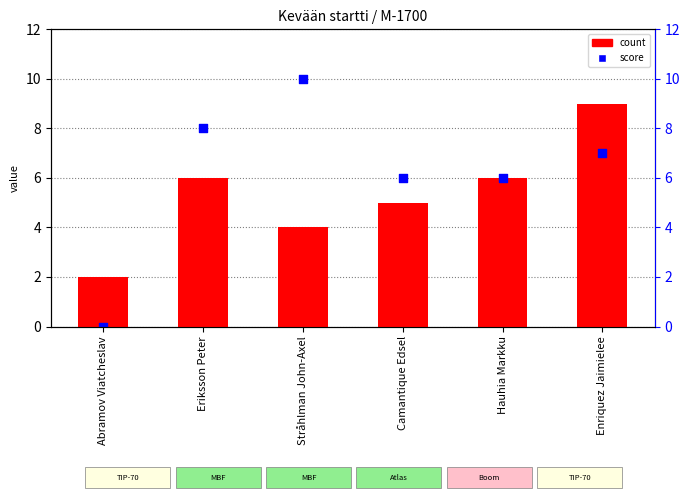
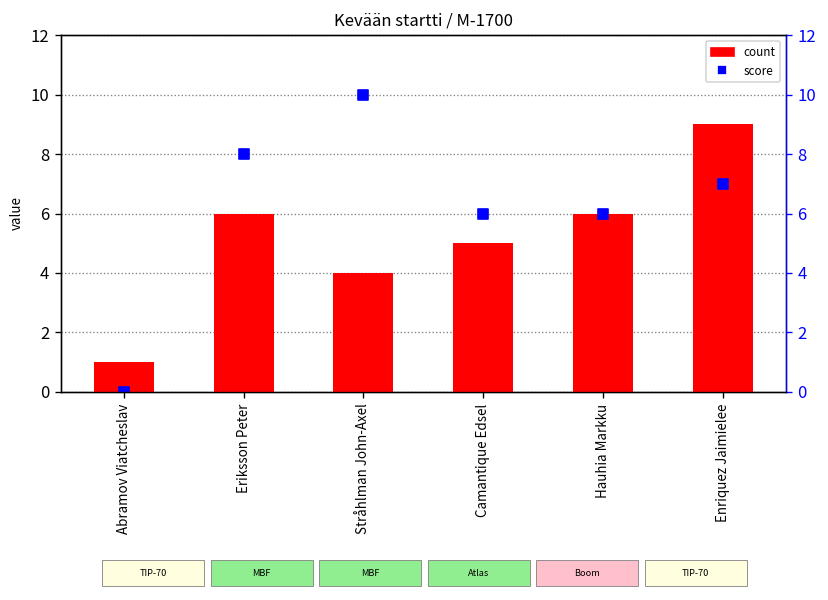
count, Abramov Viatcheslav: 2 -> 1
